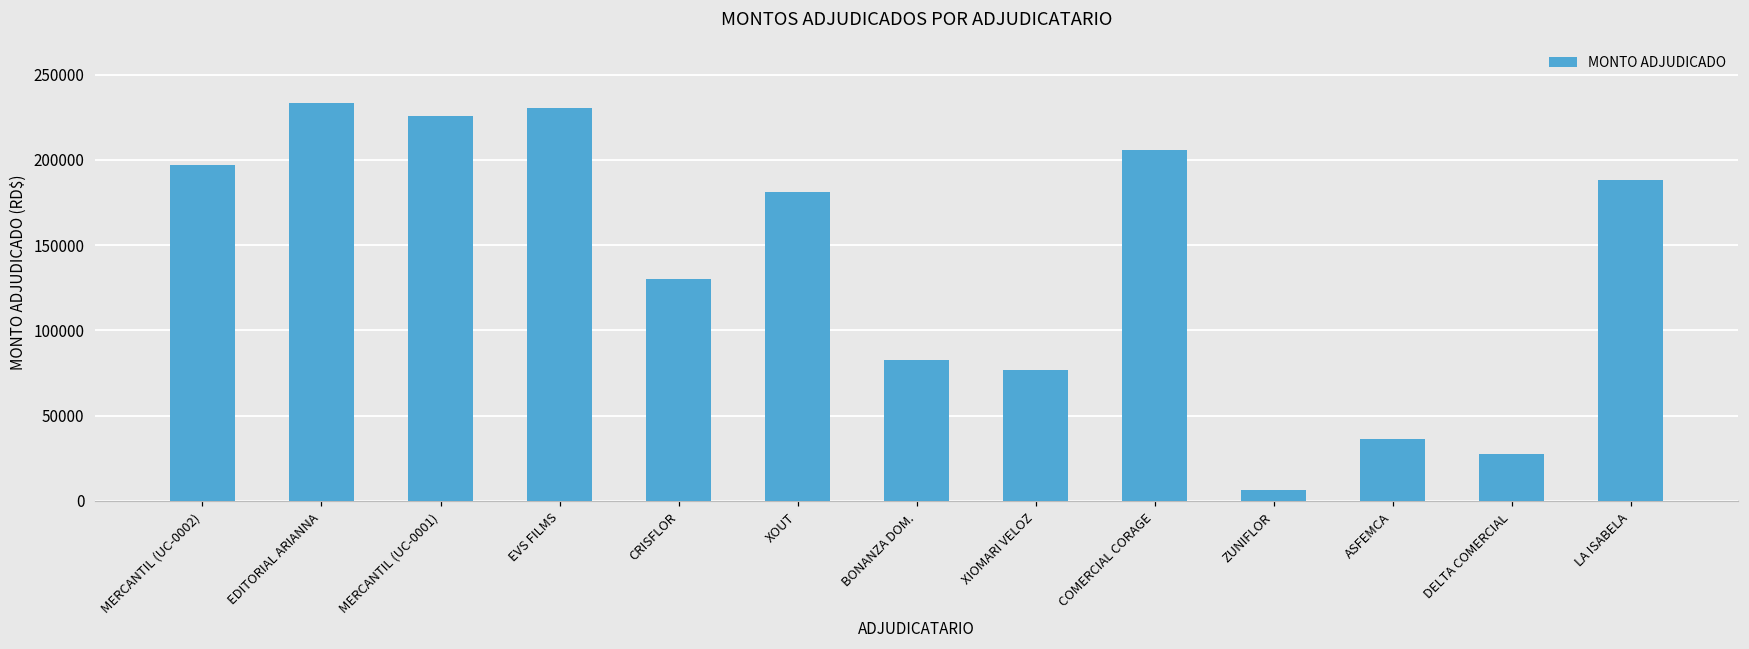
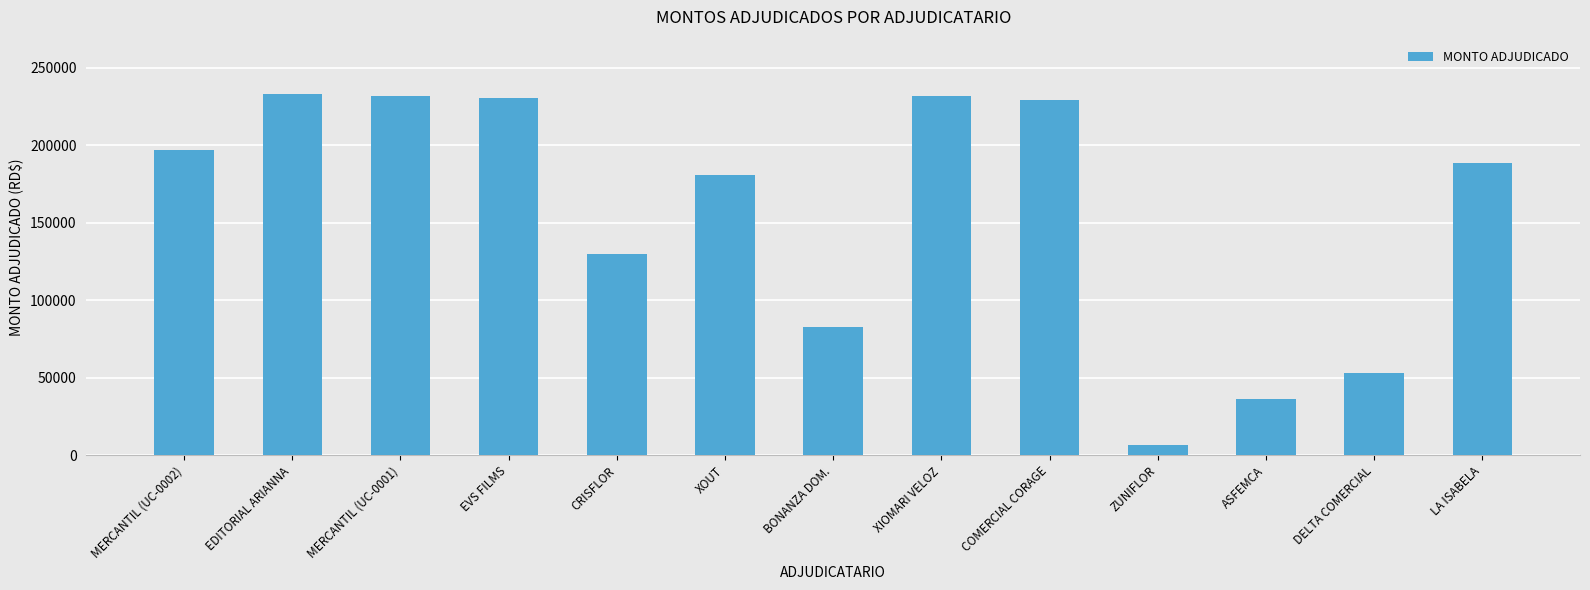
MERCANTIL (UC-0001): 226000 -> 232000
XIOMARI VELOZ: 77000 -> 232000
COMERCIAL CORAGE: 206000 -> 229000
DELTA COMERCIAL: 28000 -> 53000
